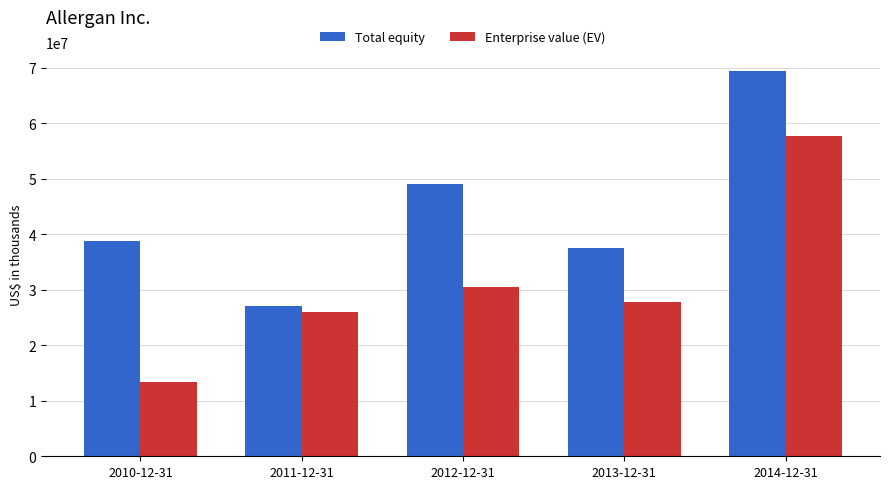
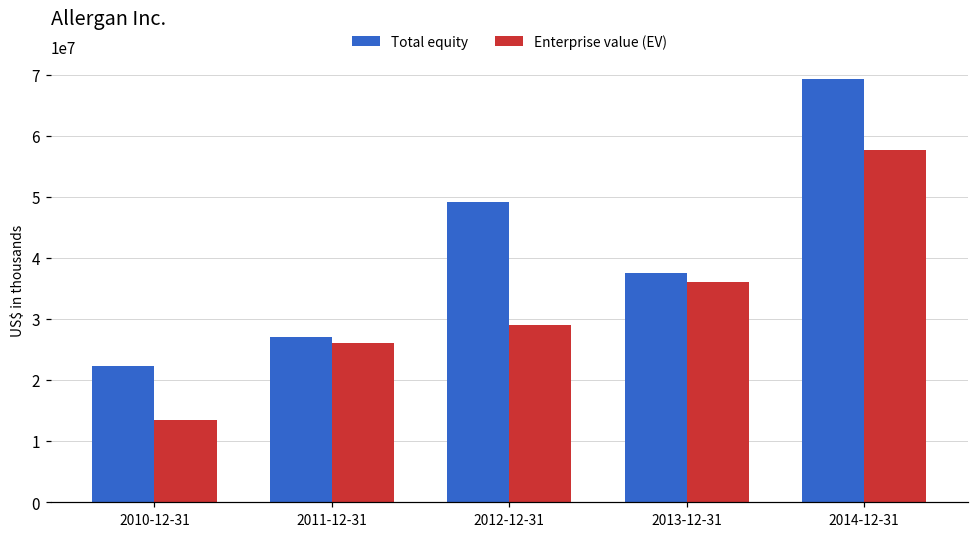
Total equity, 2010-12-31: 39000000 -> 22000000
Enterprise value (EV), 2012-12-31: 31000000 -> 29000000
Enterprise value (EV), 2013-12-31: 28000000 -> 36000000
